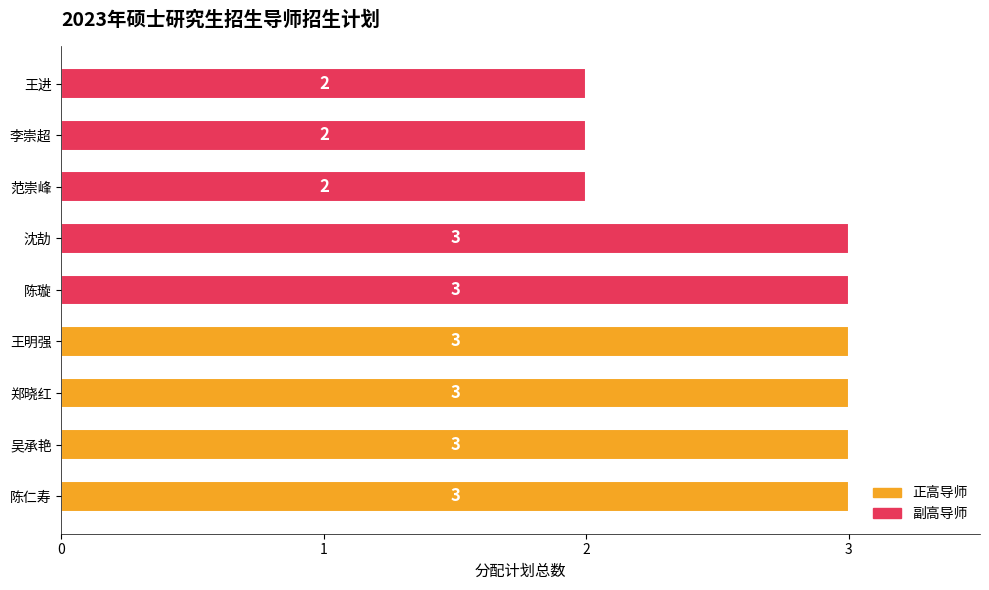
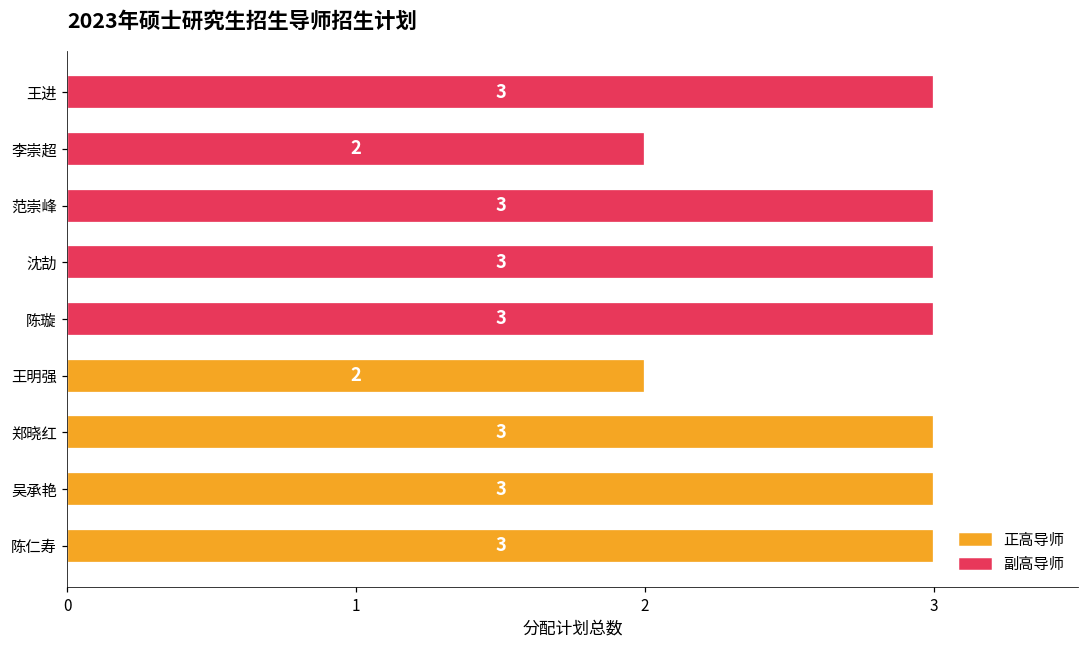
王进: 2 -> 3
范崇峰: 2 -> 3
王明强: 3 -> 2
